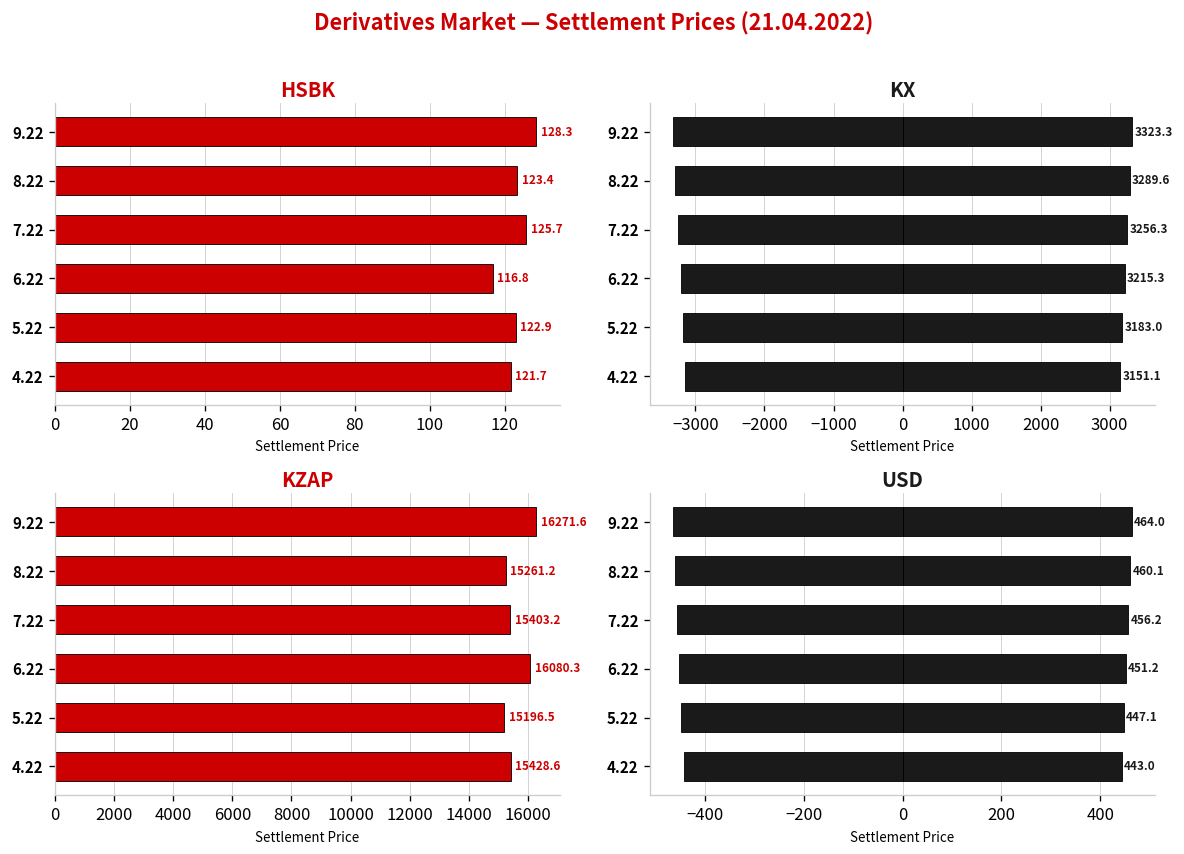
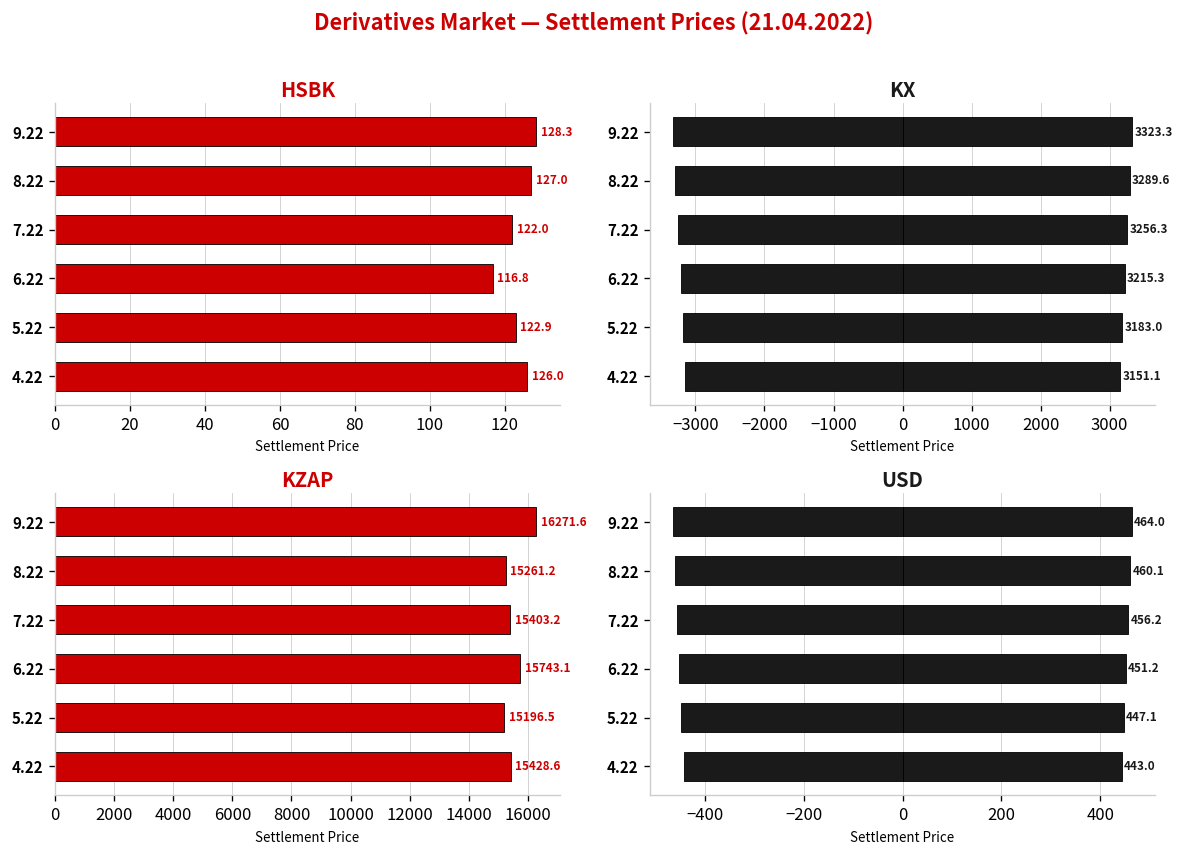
HSBK, 8.22: 123.4 -> 127.0
HSBK, 7.22: 125.7 -> 122.0
HSBK, 4.22: 121.7 -> 126.0
KZAP, 6.22: 16080.3 -> 15743.1
